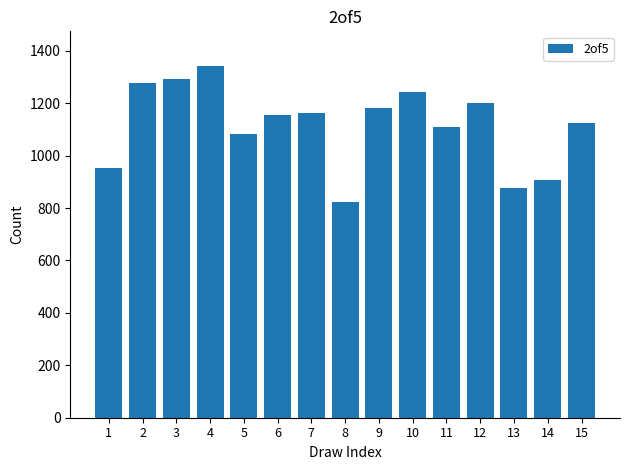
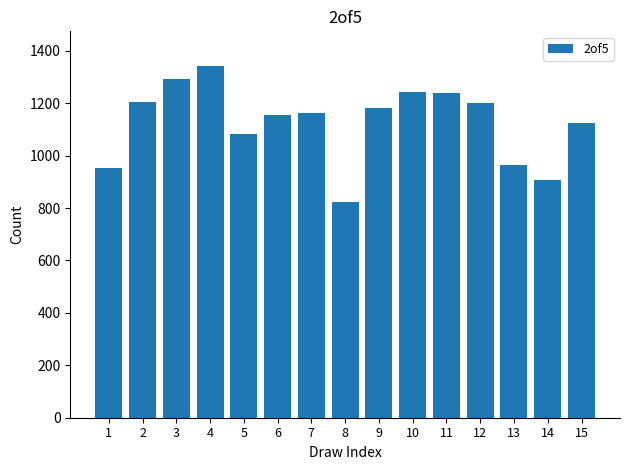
2: 1280 -> 1210
11: 1110 -> 1240
13: 880 -> 960
